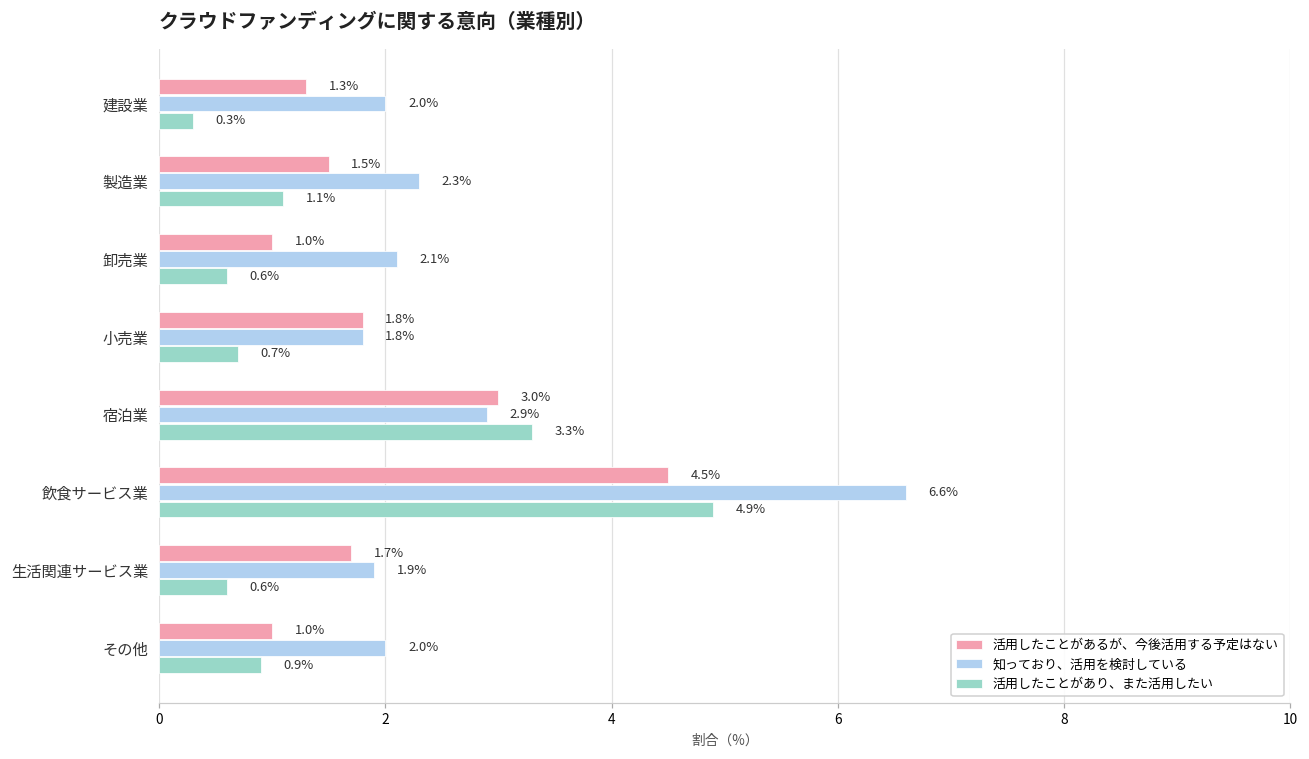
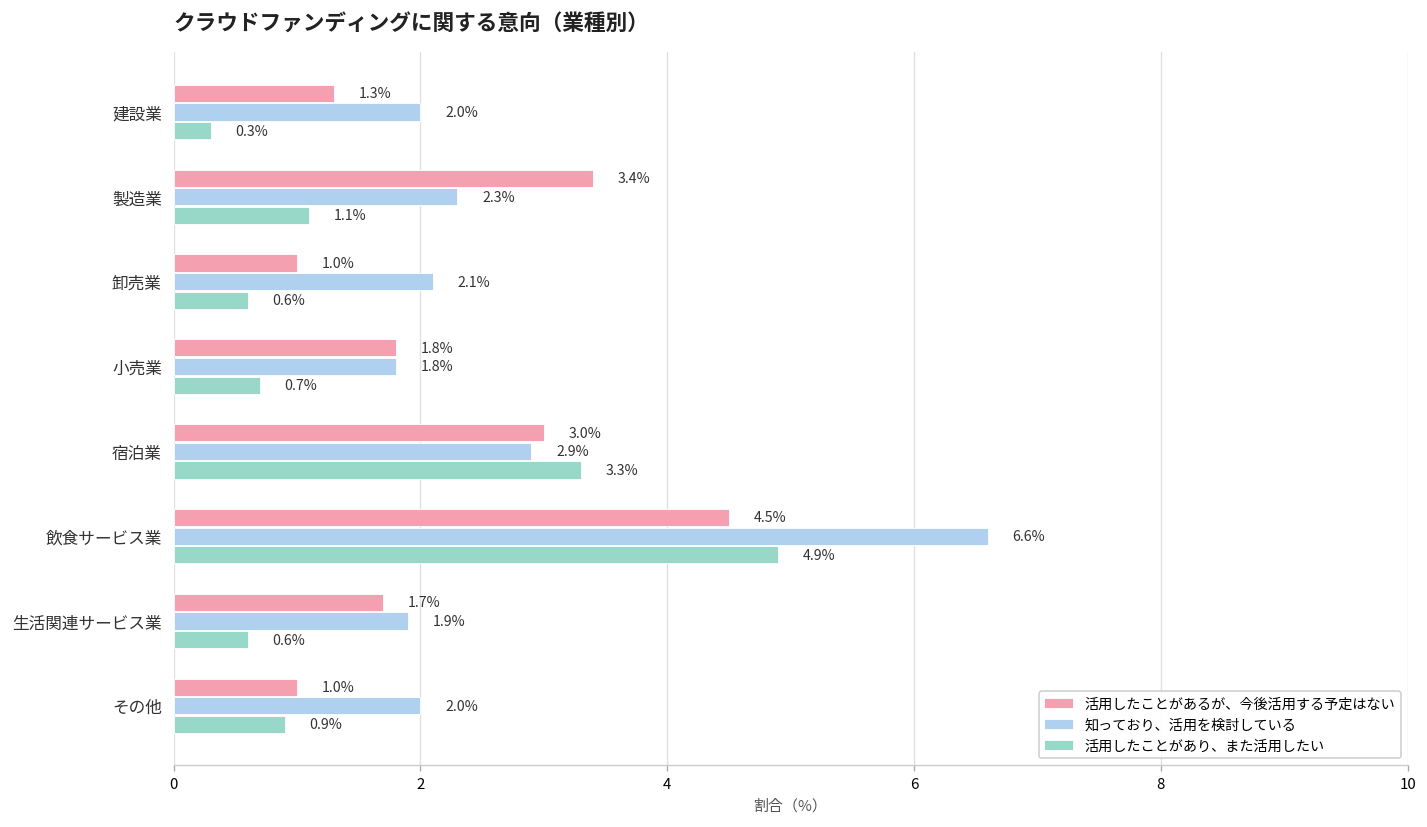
活用したことがあるが、今後活用する予定はない, 製造業: 1.5% -> 3.4%
